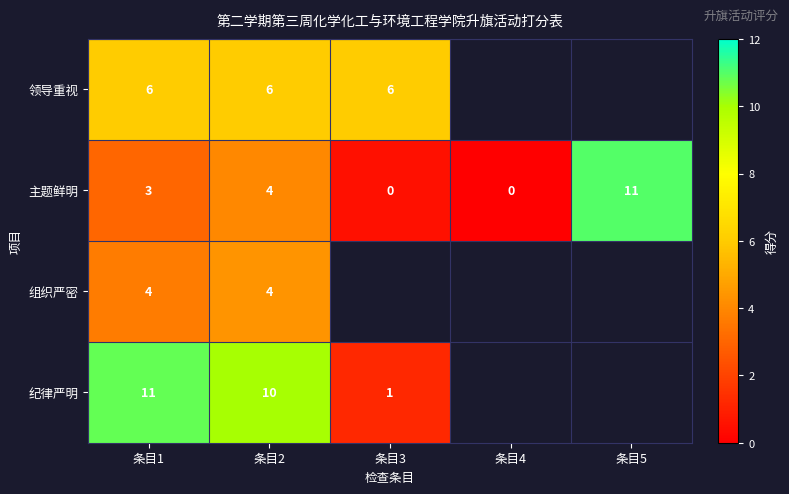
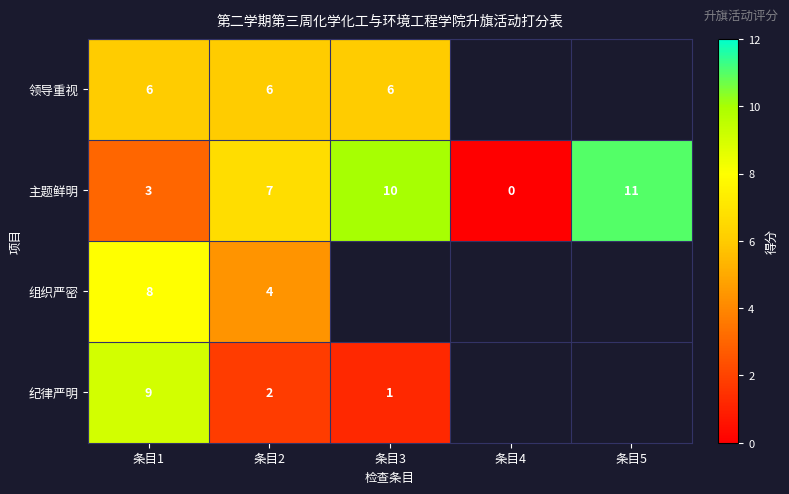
主题鲜明, 条目2: 4 -> 7
主题鲜明, 条目3: 0 -> 10
组织严密, 条目1: 4 -> 8
纪律严明, 条目1: 11 -> 9
纪律严明, 条目2: 10 -> 2
